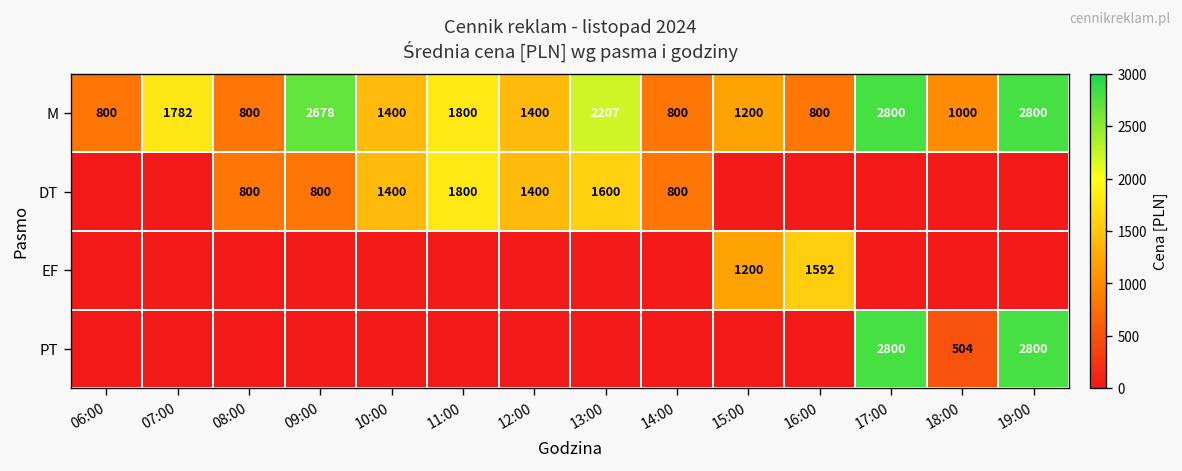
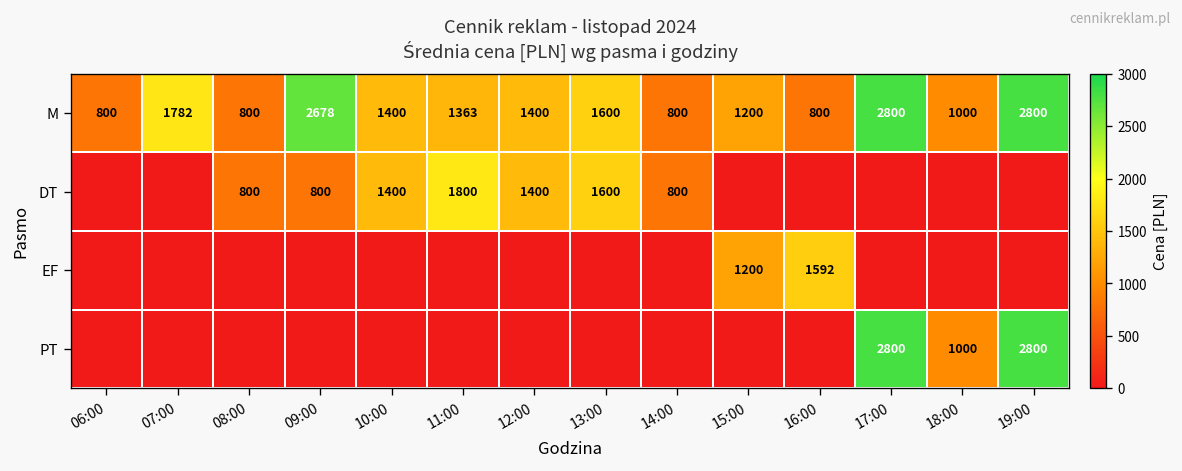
M, 11:00: 1800 -> 1363
M, 13:00: 2207 -> 1600
PT, 18:00: 504 -> 1000
